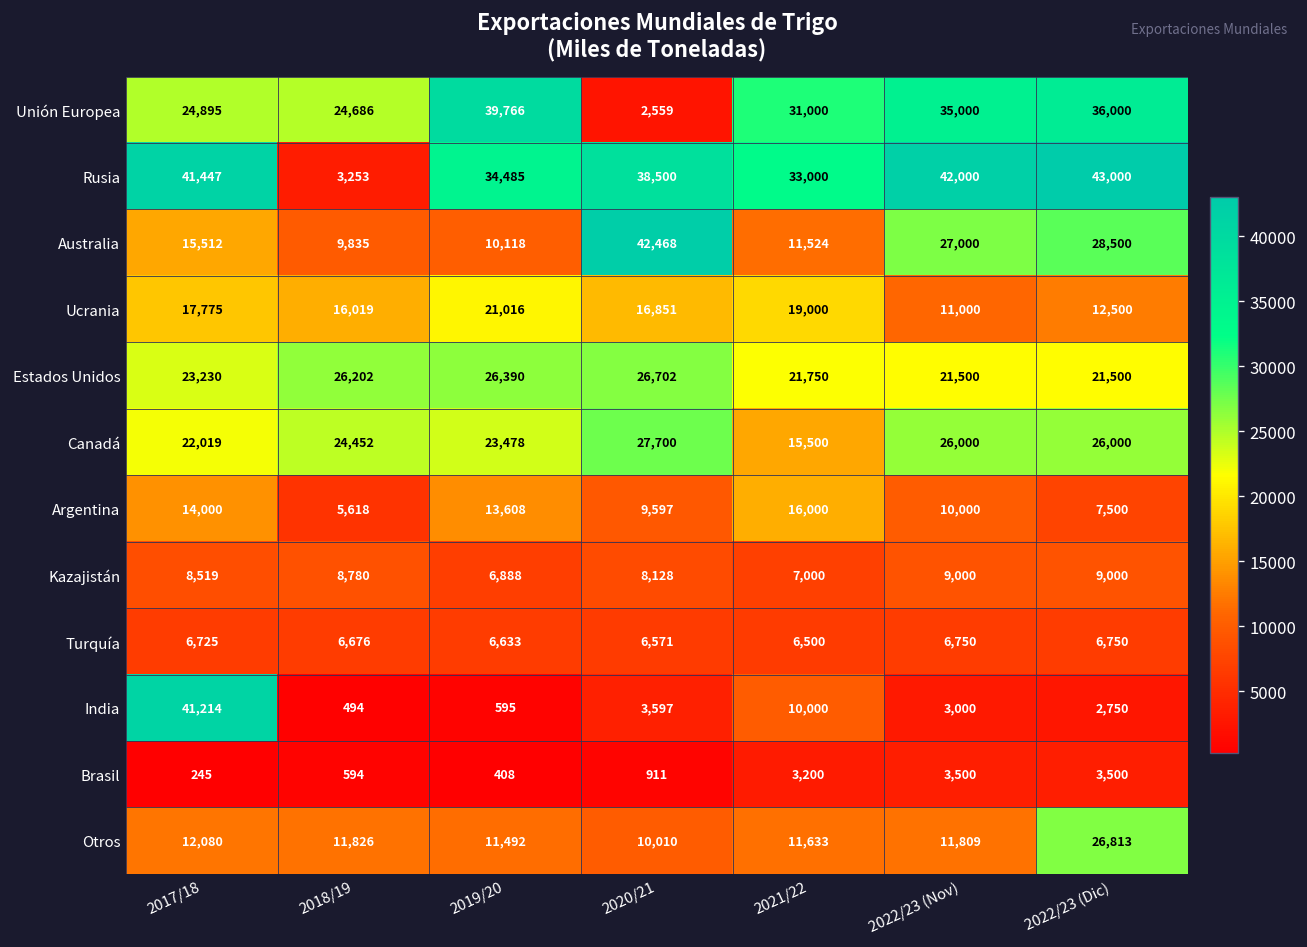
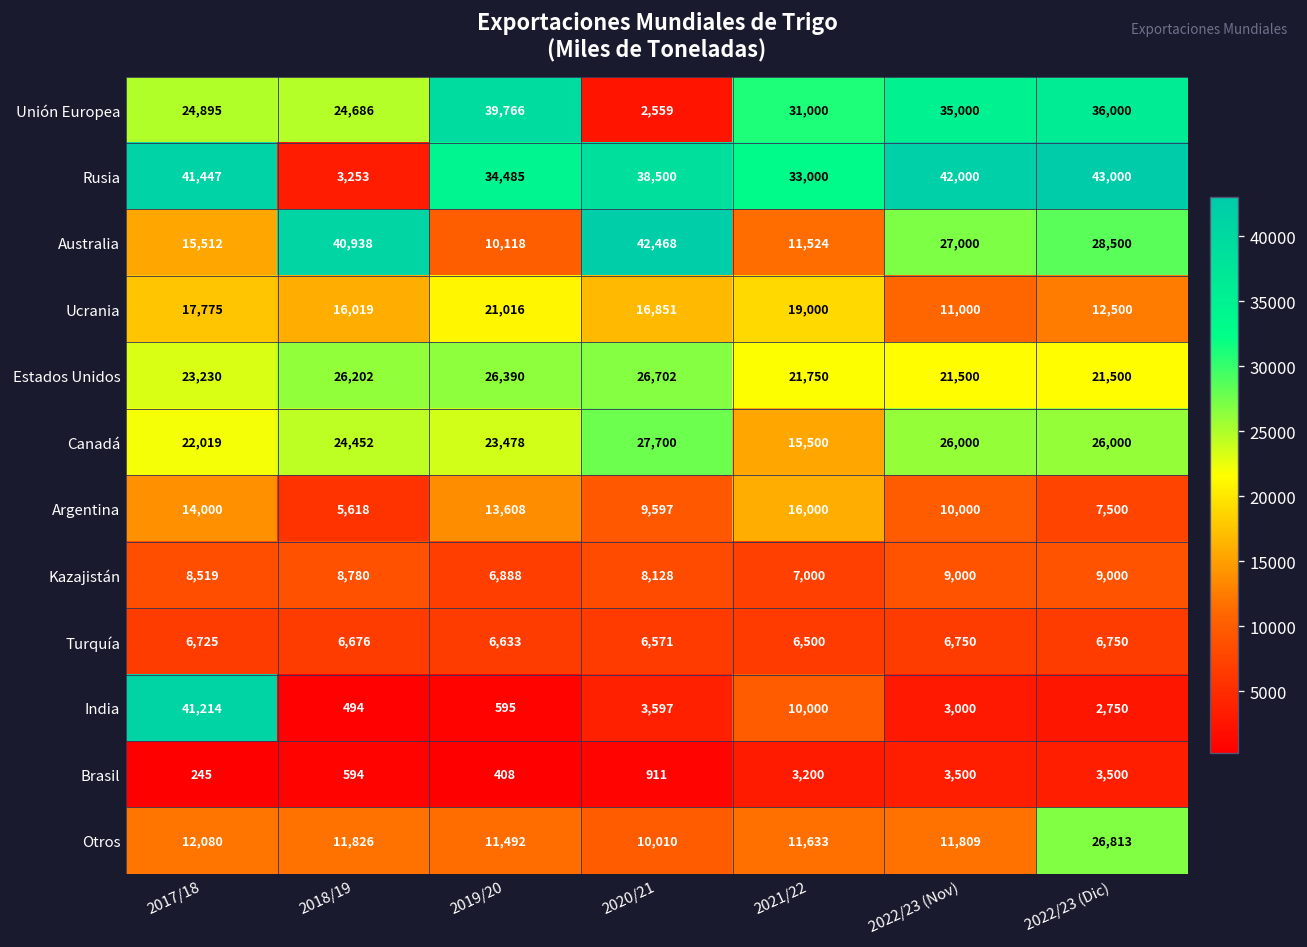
Australia, 2018/19: 9,835 -> 40,938
